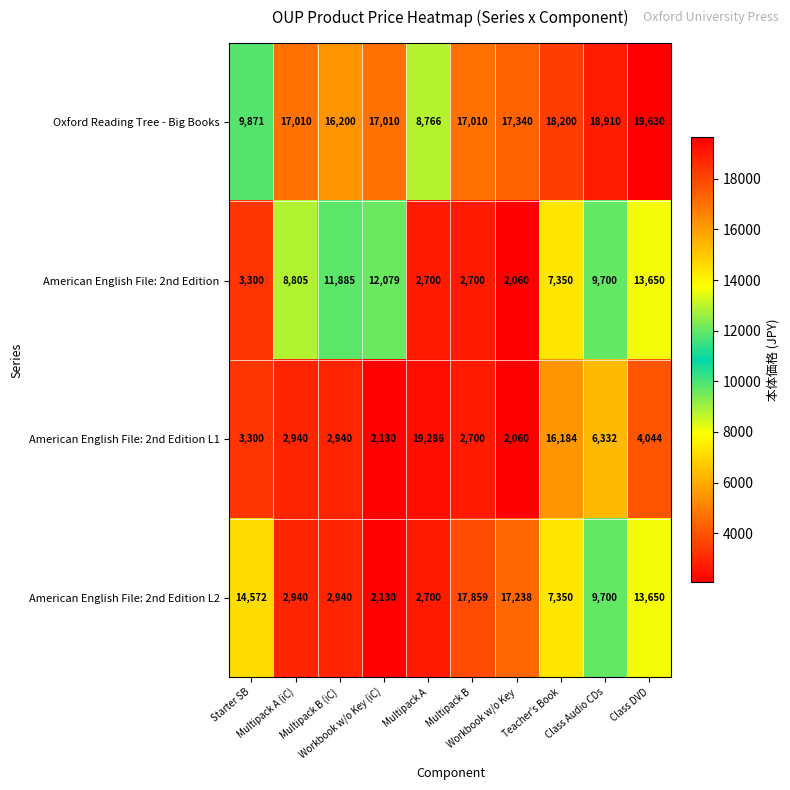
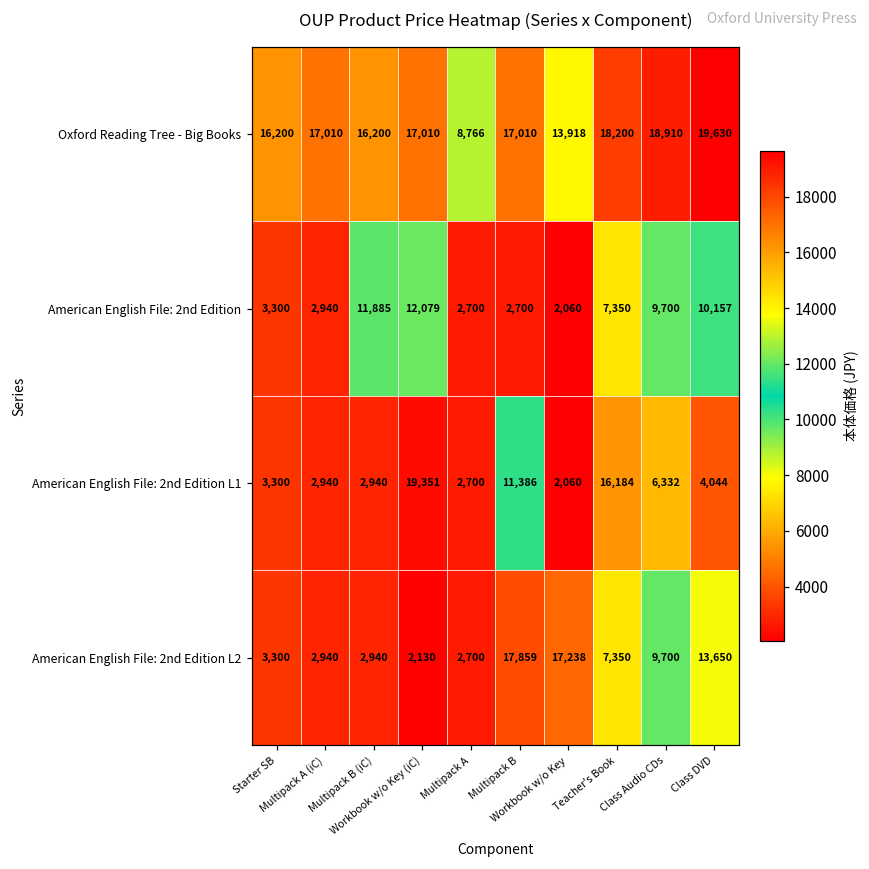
Oxford Reading Tree - Big Books, Starter SB: 9,871 -> 16,200
Oxford Reading Tree - Big Books, Workbook w/o Key: 17,340 -> 13,918
American English File: 2nd Edition, Multipack A (iC): 8,805 -> 2,940
American English File: 2nd Edition, Class DVD: 13,650 -> 10,157
American English File: 2nd Edition L1, Workbook w/o Key (iC): 2,130 -> 19,351
American English File: 2nd Edition L1, Multipack A: 19,286 -> 2,700
American English File: 2nd Edition L1, Multipack B: 2,700 -> 11,386
American English File: 2nd Edition L2, Starter SB: 14,572 -> 3,300
